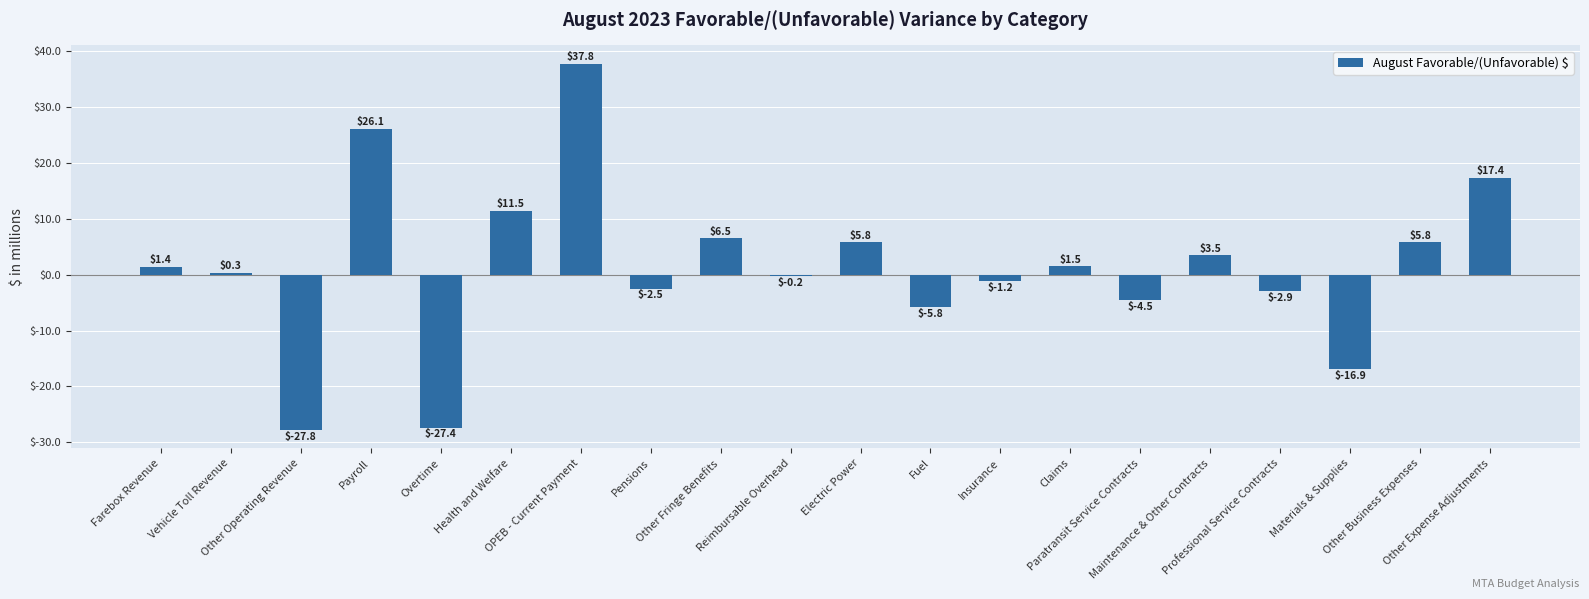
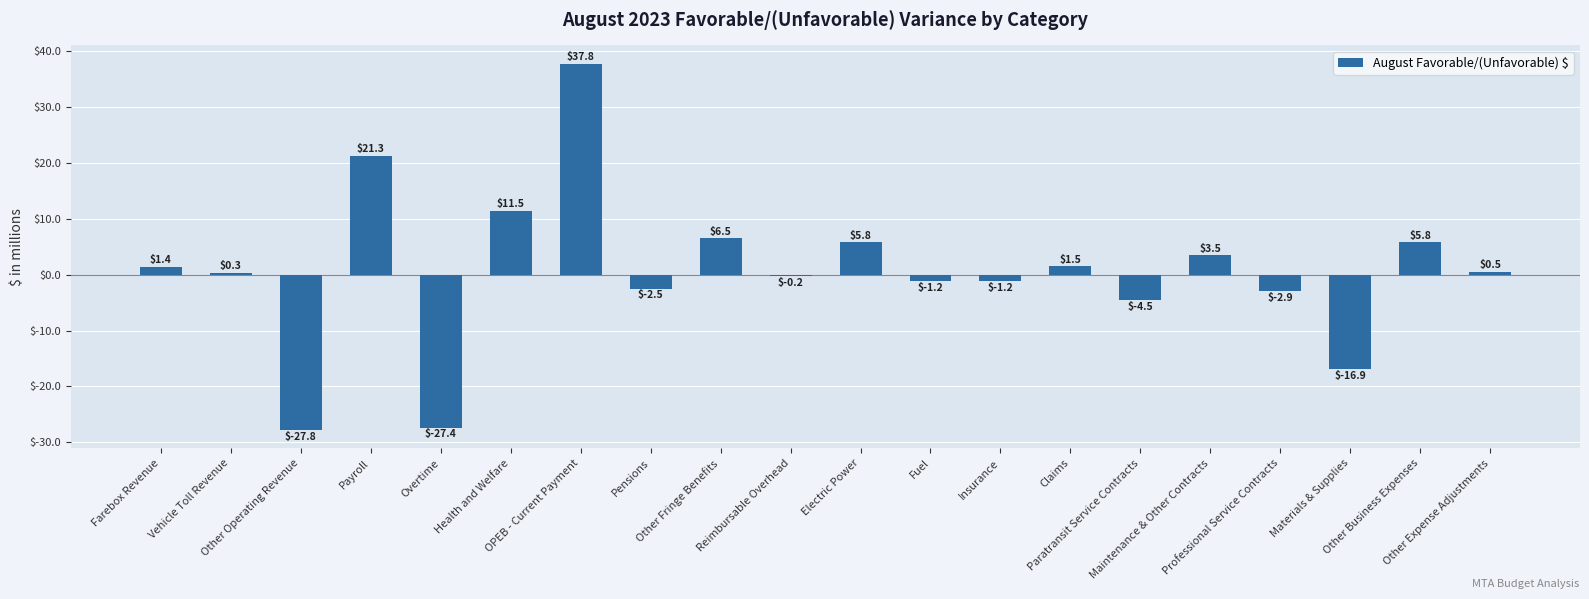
Payroll: $26.1 -> $21.3
Fuel: $-5.8 -> $-1.2
Other Expense Adjustments: $17.4 -> $0.5
